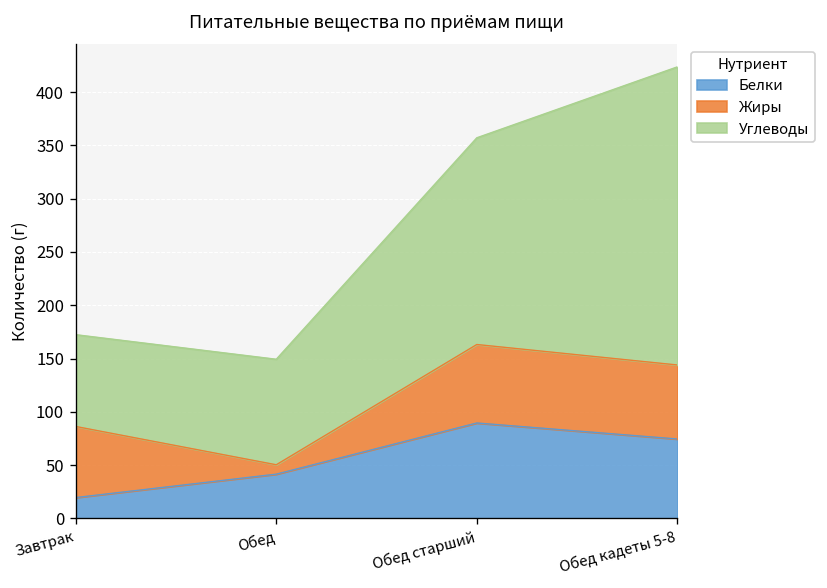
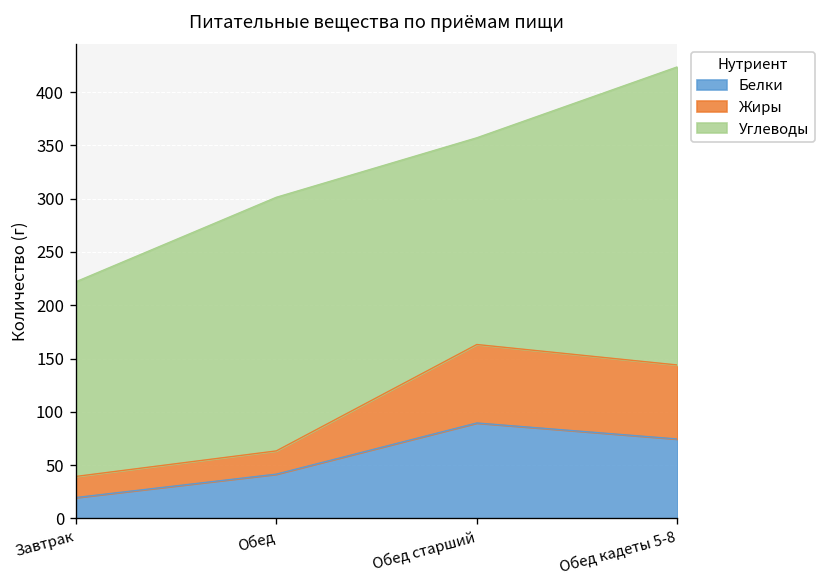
Жиры, Завтрак: 70 -> 20
Углеводы, Завтрак: 90 -> 180
Жиры, Обед: 10 -> 20
Углеводы, Обед: 100 -> 240
